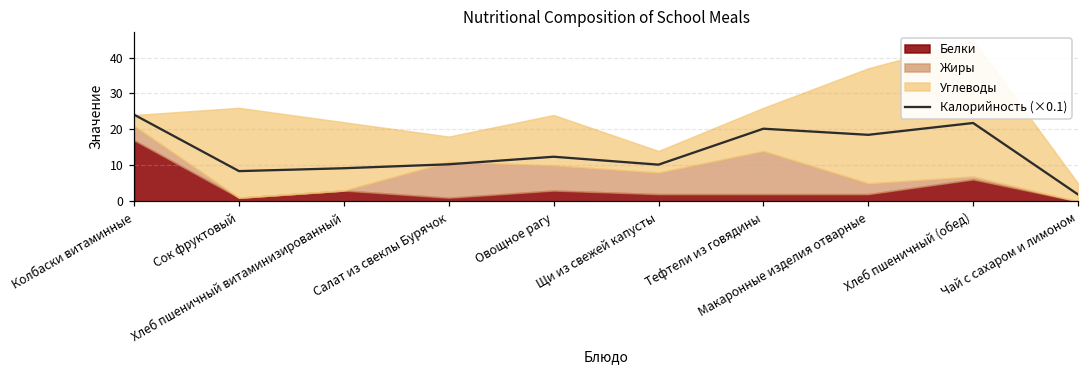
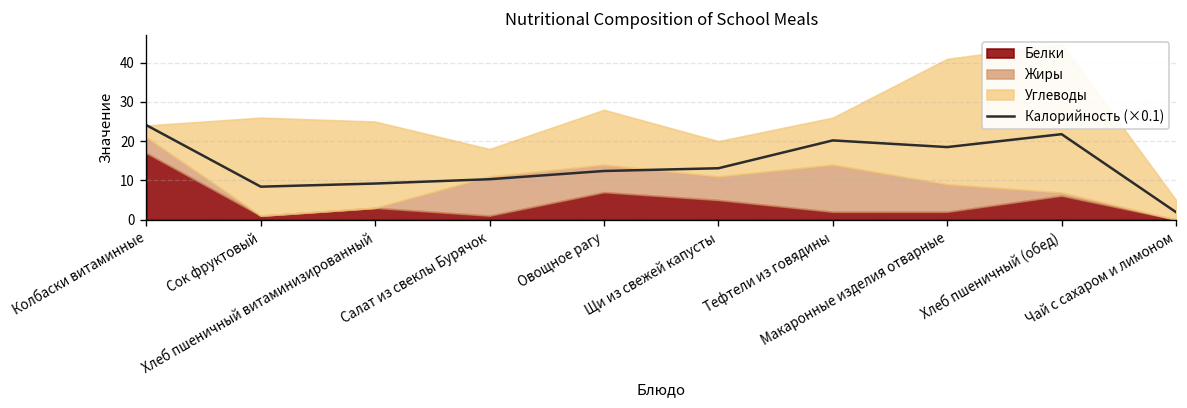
Углеводы, Хлеб пшеничный витаминизированный: 19 -> 22
Белки, Овощное рагу: 3 -> 7
Калорийность (×0.1), Щи из свежей капусты: 10 -> 13
Белки, Щи из свежей капусты: 2 -> 5
Углеводы, Щи из свежей капусты: 6 -> 9
Жиры, Макаронные изделия отварные: 3 -> 7
